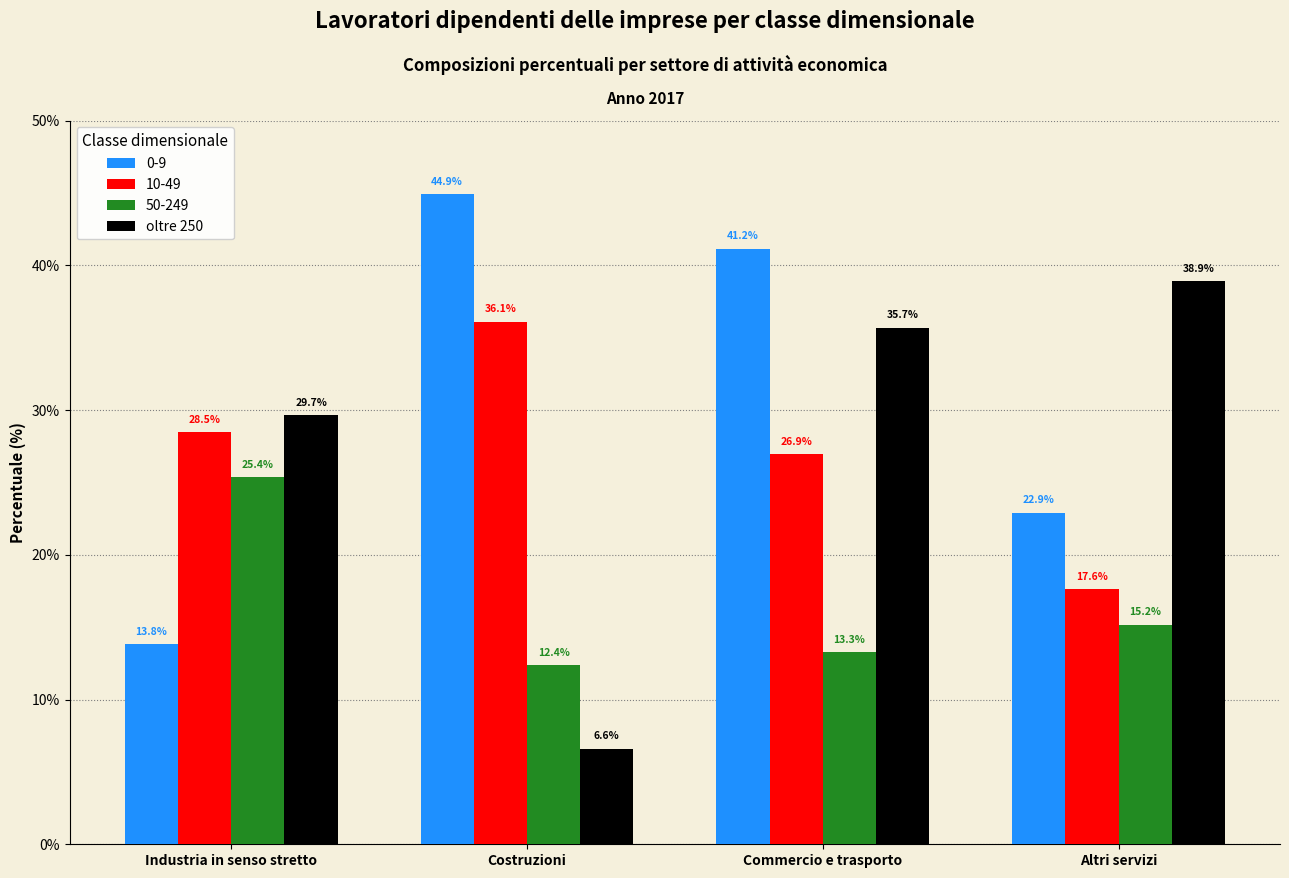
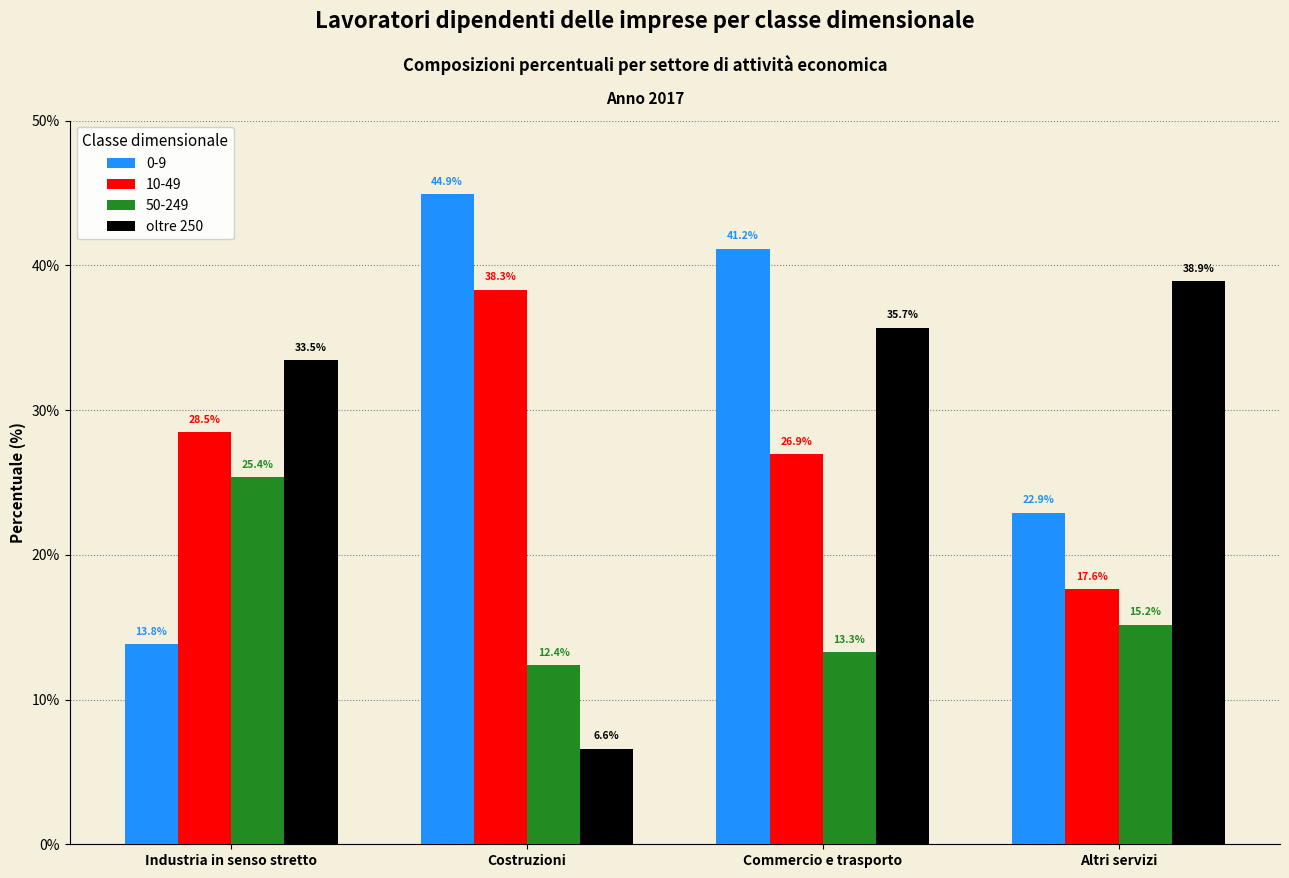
oltre 250, Industria in senso stretto: 29.7% -> 33.5%
10-49, Costruzioni: 36.1% -> 38.3%
